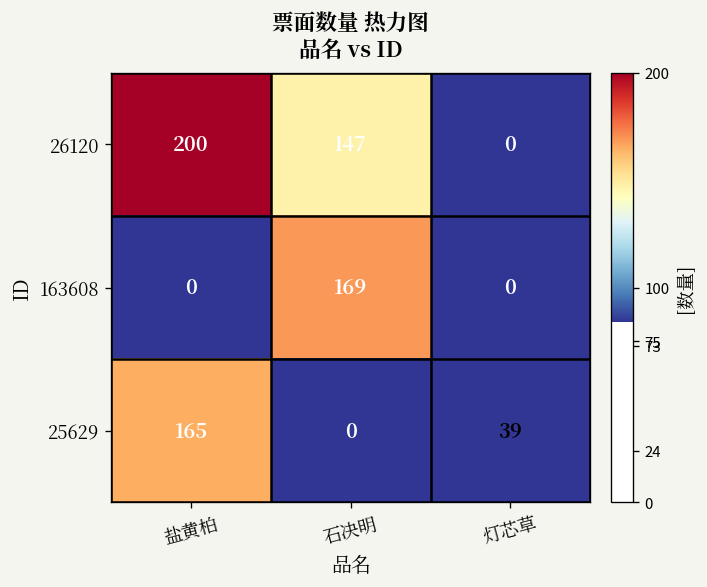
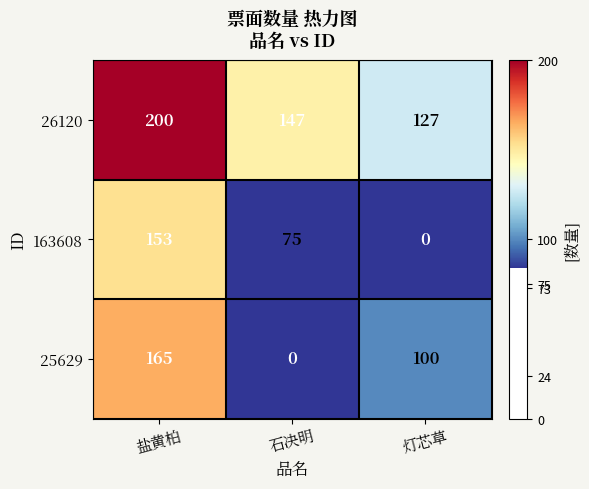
26120, 灯芯草: 0 -> 127
163608, 盐黄柏: 0 -> 153
163608, 石决明: 169 -> 75
25629, 灯芯草: 39 -> 100
